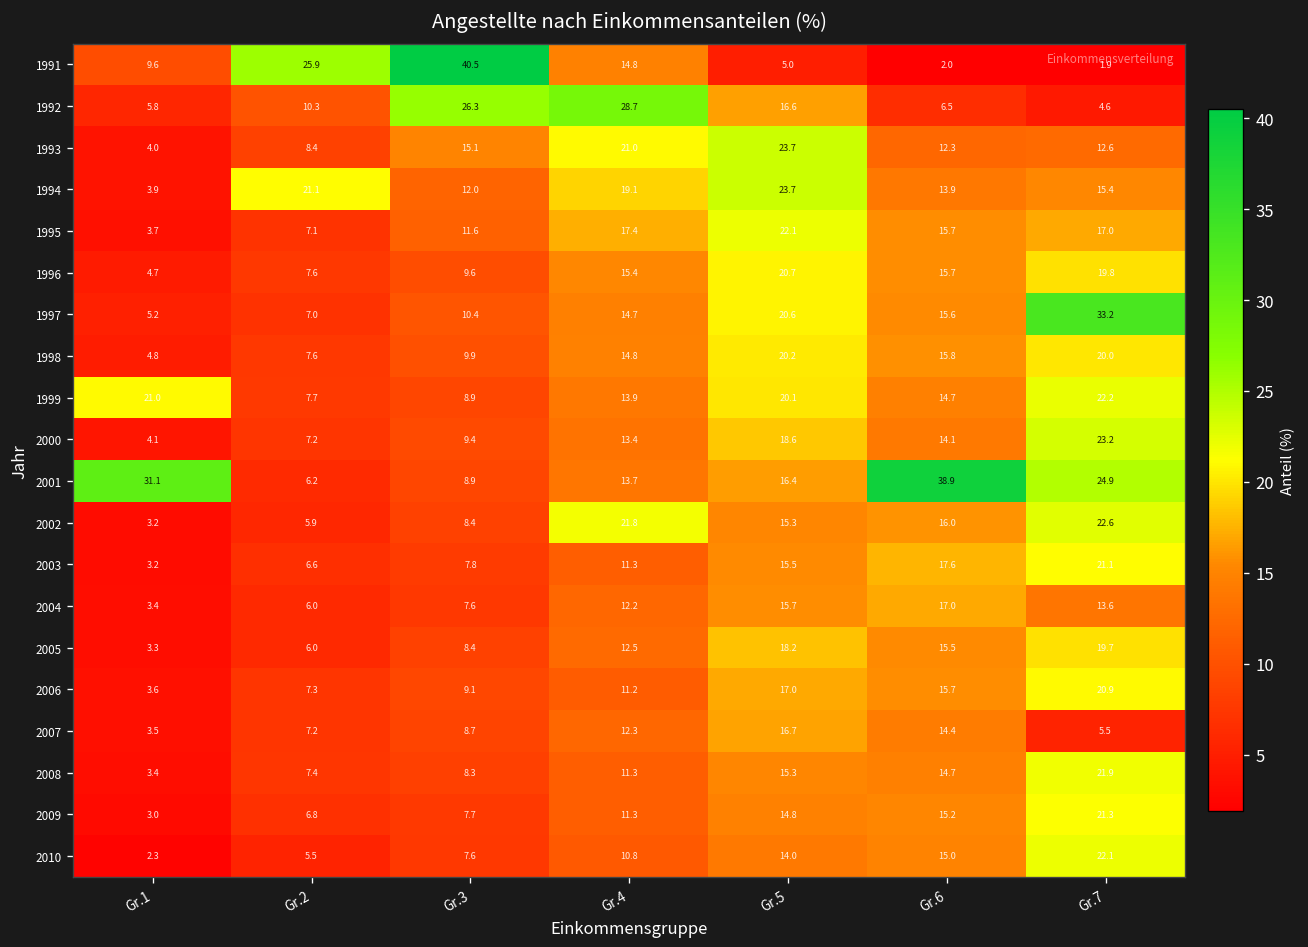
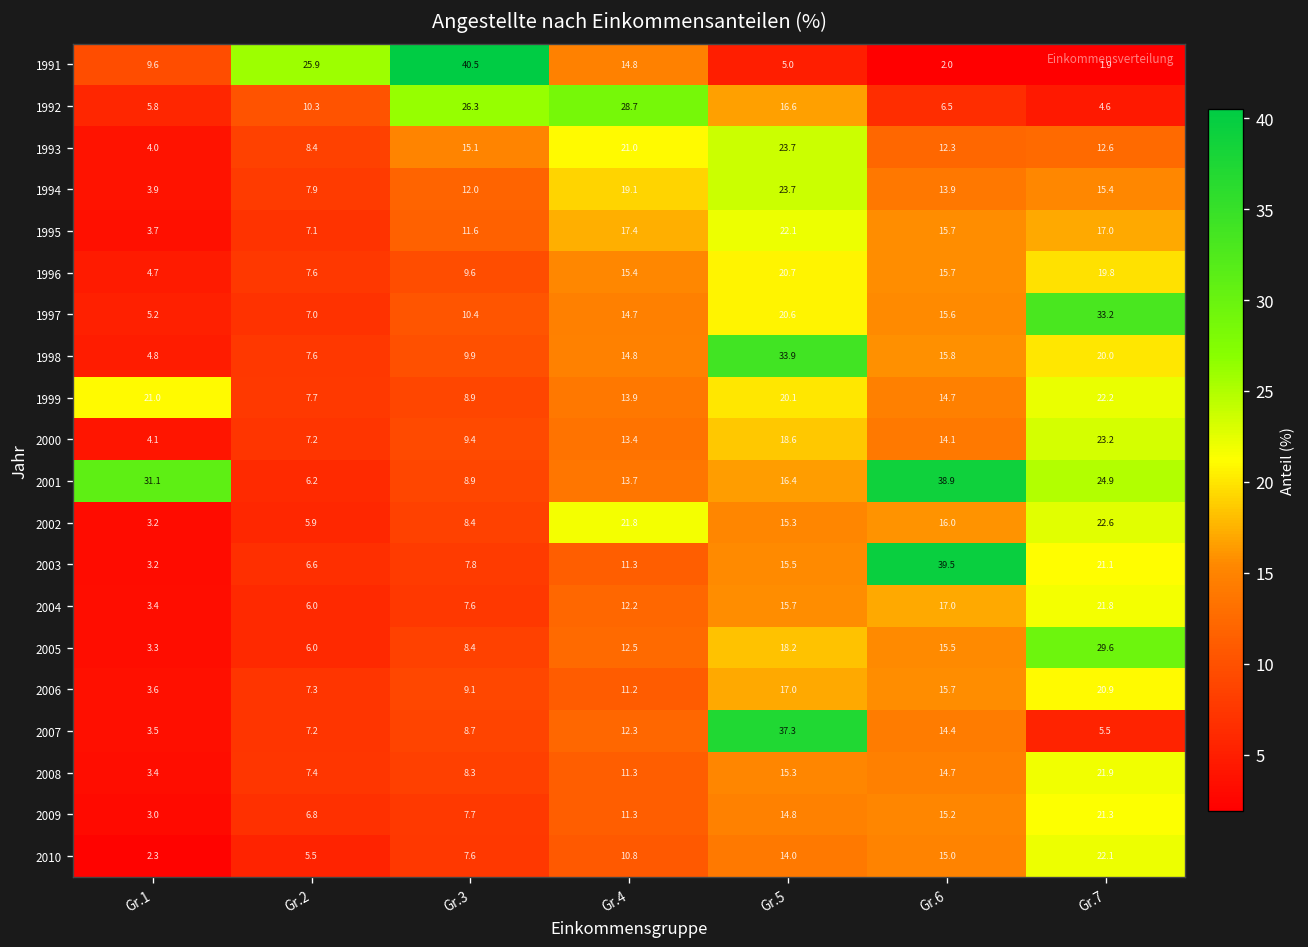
1994, Gr.2: 21.1 -> 7.9
1998, Gr.5: 20.2 -> 33.9
2003, Gr.6: 17.6 -> 39.5
2004, Gr.7: 13.6 -> 21.8
2005, Gr.7: 19.7 -> 29.6
2007, Gr.5: 16.7 -> 37.3
